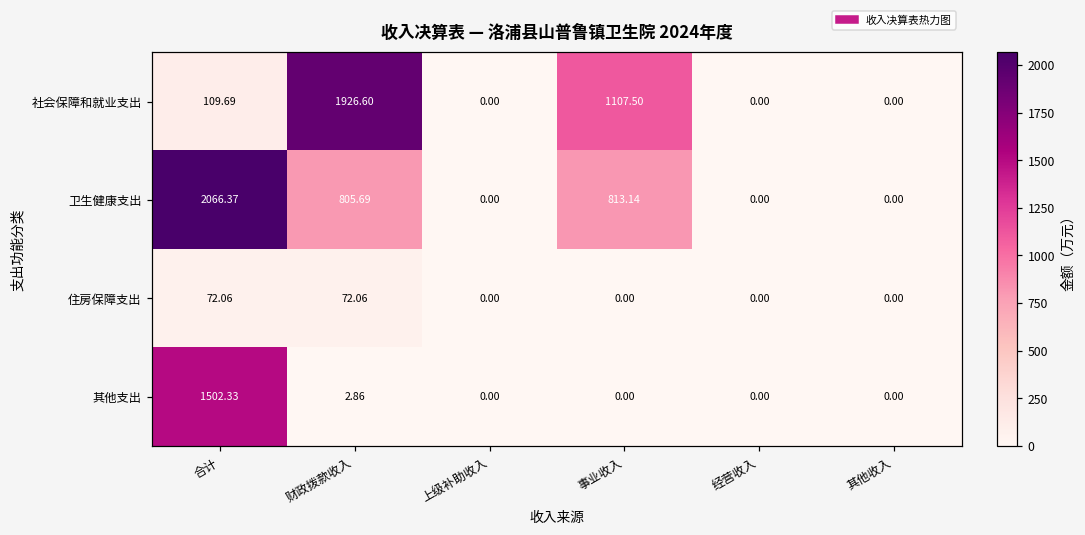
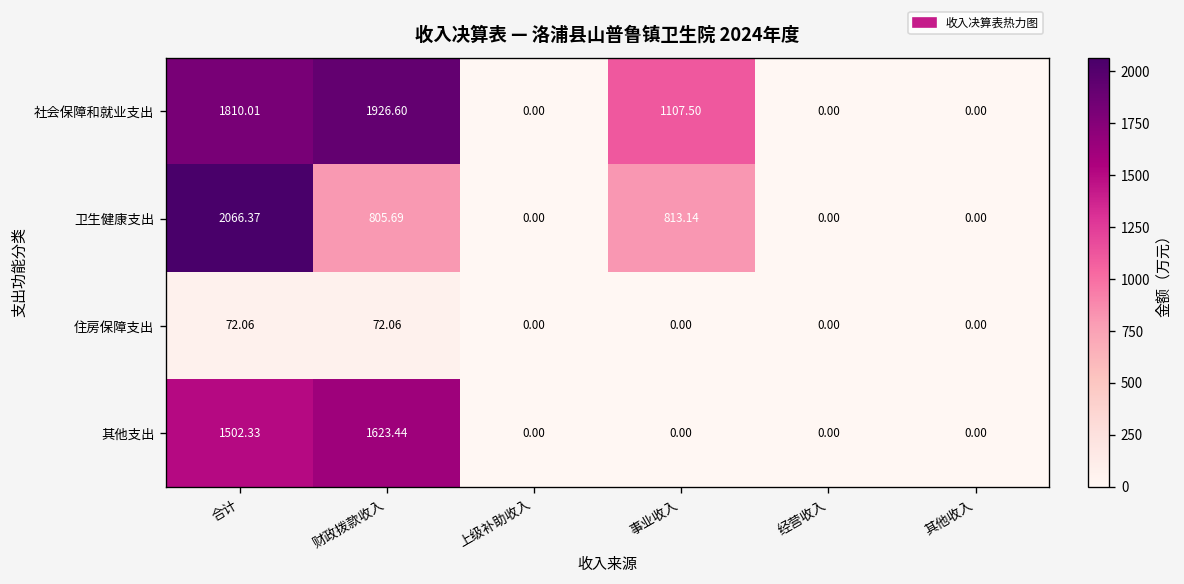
社会保障和就业支出, 合计: 109.69 -> 1810.01
其他支出, 财政拨款收入: 2.86 -> 1623.44
